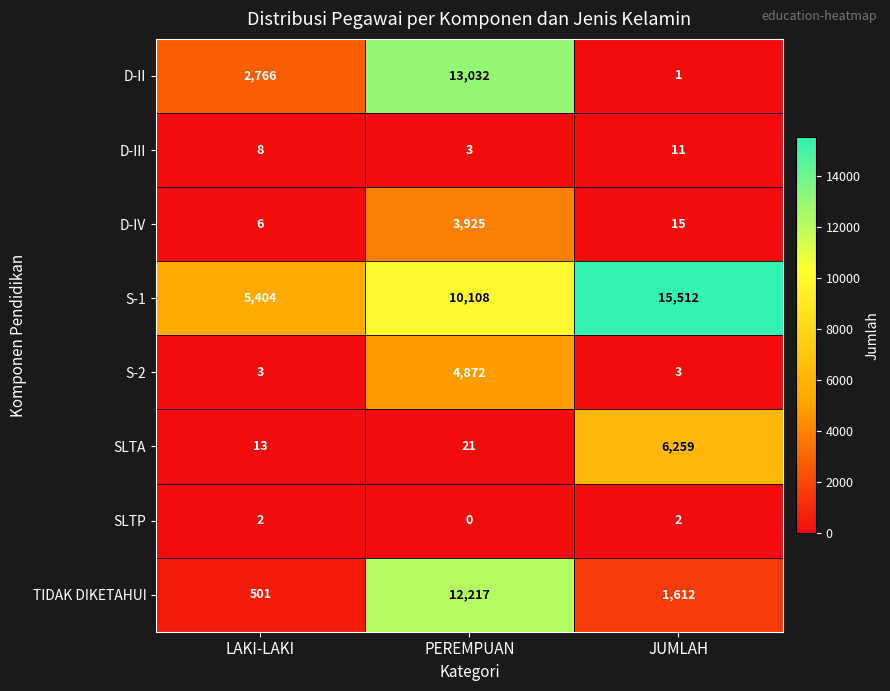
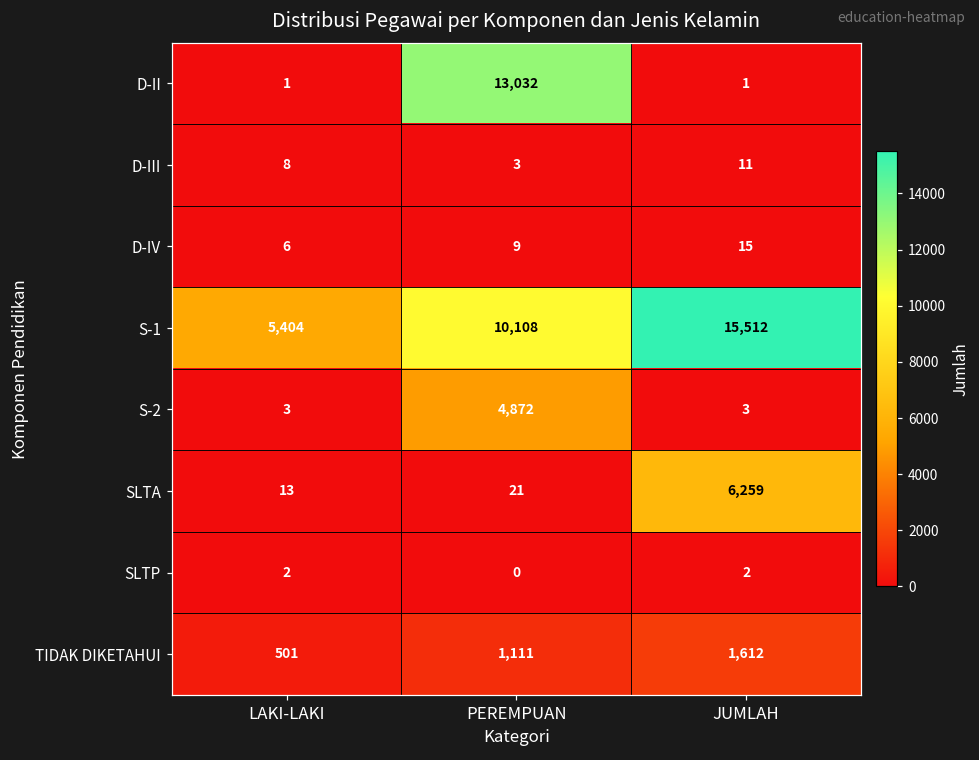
D-II, LAKI-LAKI: 2,766 -> 1
D-IV, PEREMPUAN: 3,925 -> 9
TIDAK DIKETAHUI, PEREMPUAN: 12,217 -> 1,111
